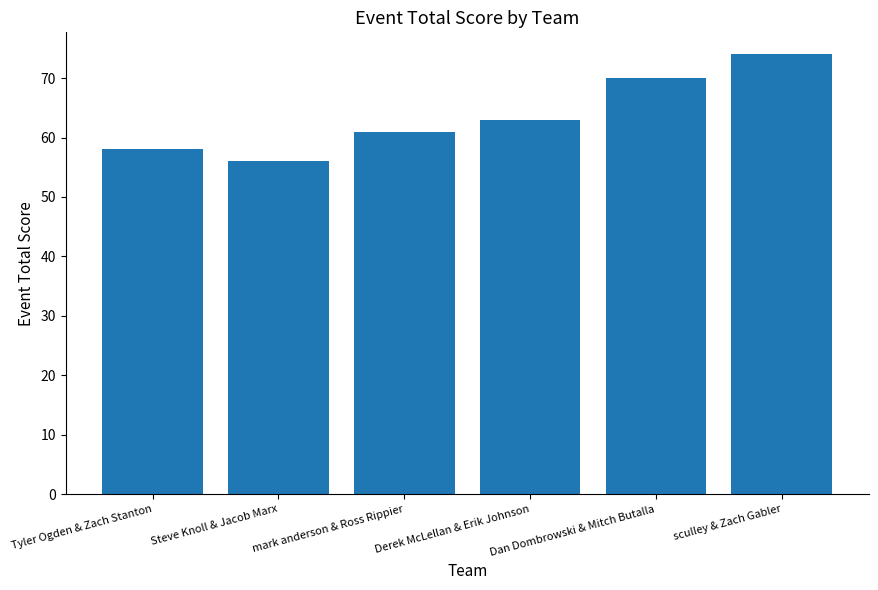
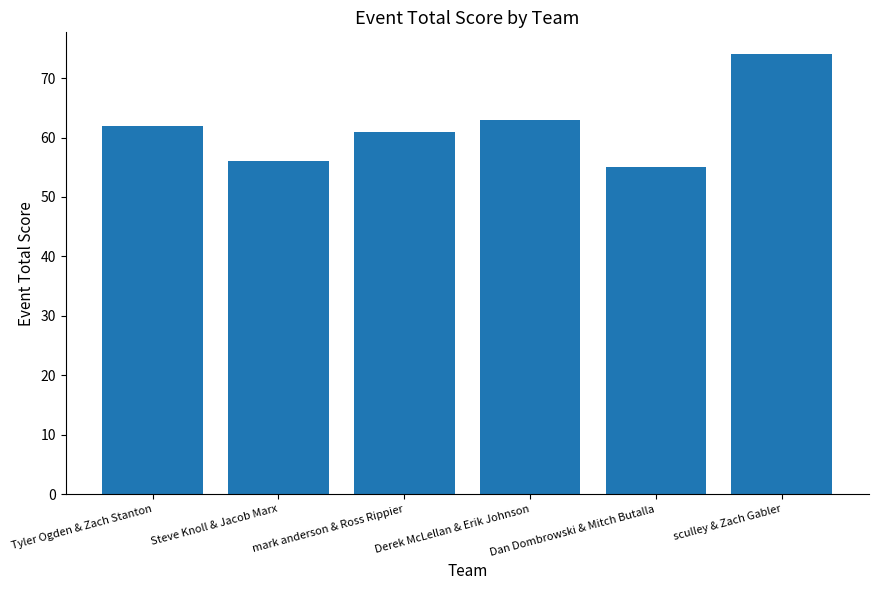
Tyler Ogden & Zach Stanton: 58 -> 62
Dan Dombrowski & Mitch Butalla: 70 -> 55
